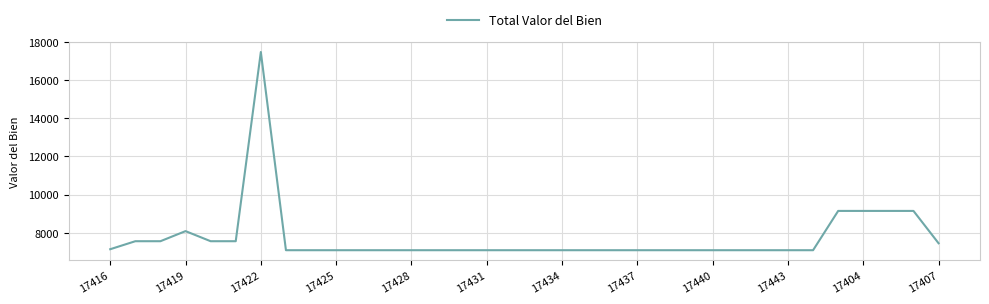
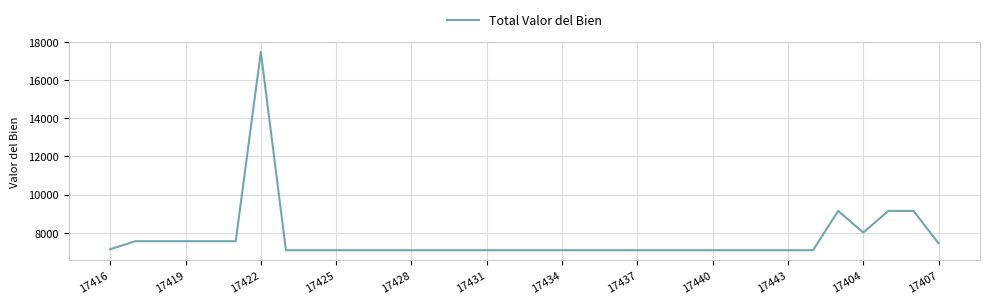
17419: 8100 -> 7600
17404: 9100 -> 8000
